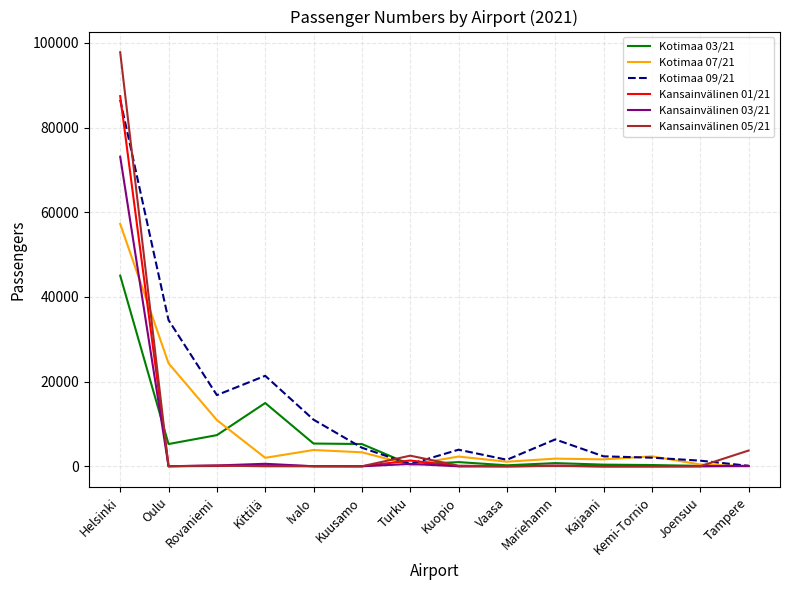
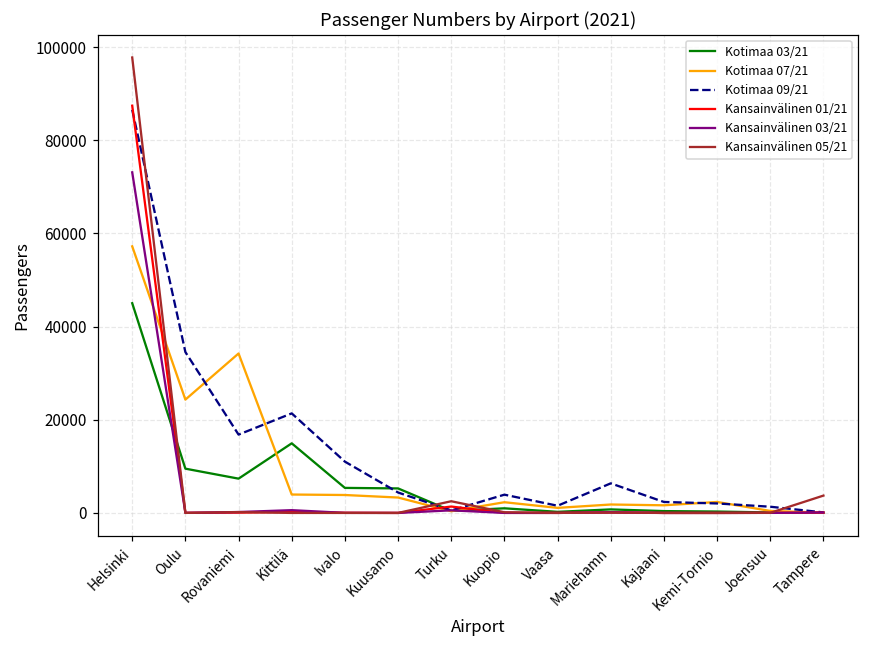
Kotimaa 03/21, Oulu: 5000 -> 10000
Kotimaa 07/21, Rovaniemi: 11000 -> 34000
Kotimaa 07/21, Kittilä: 2000 -> 4000
